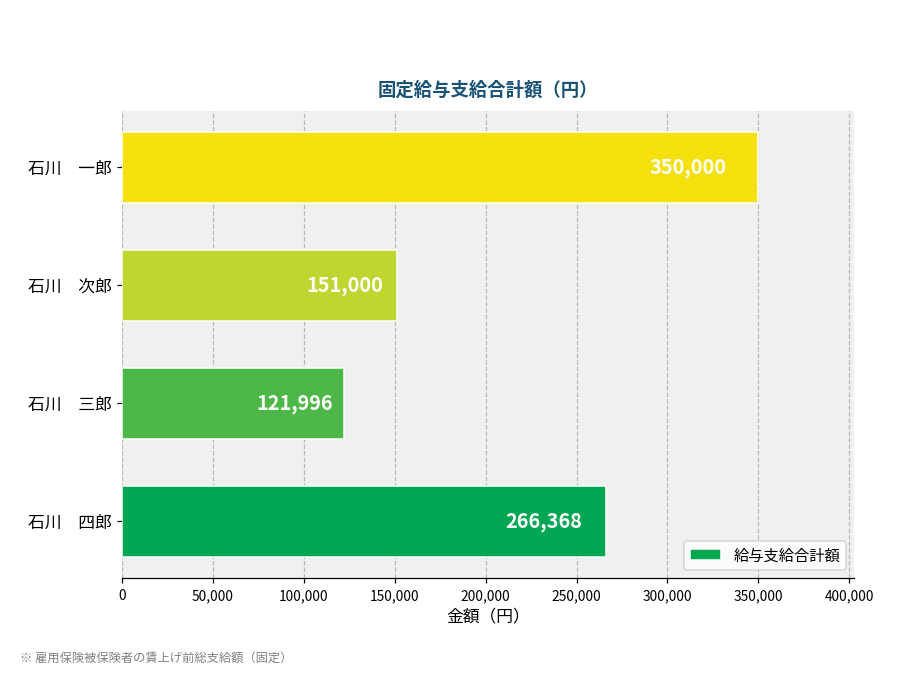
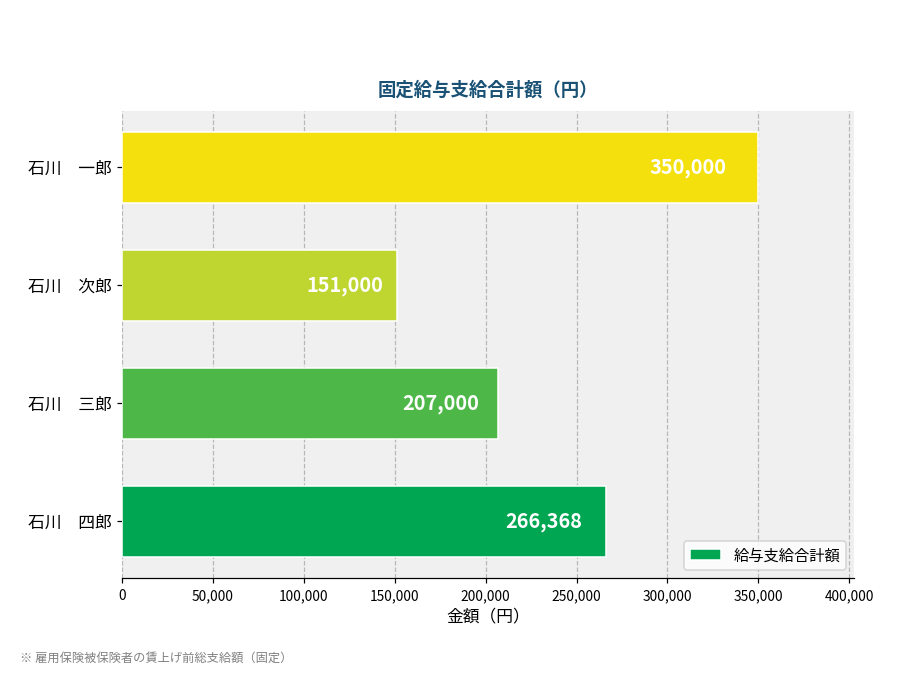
石川 三郎: 121,996 -> 207,000
